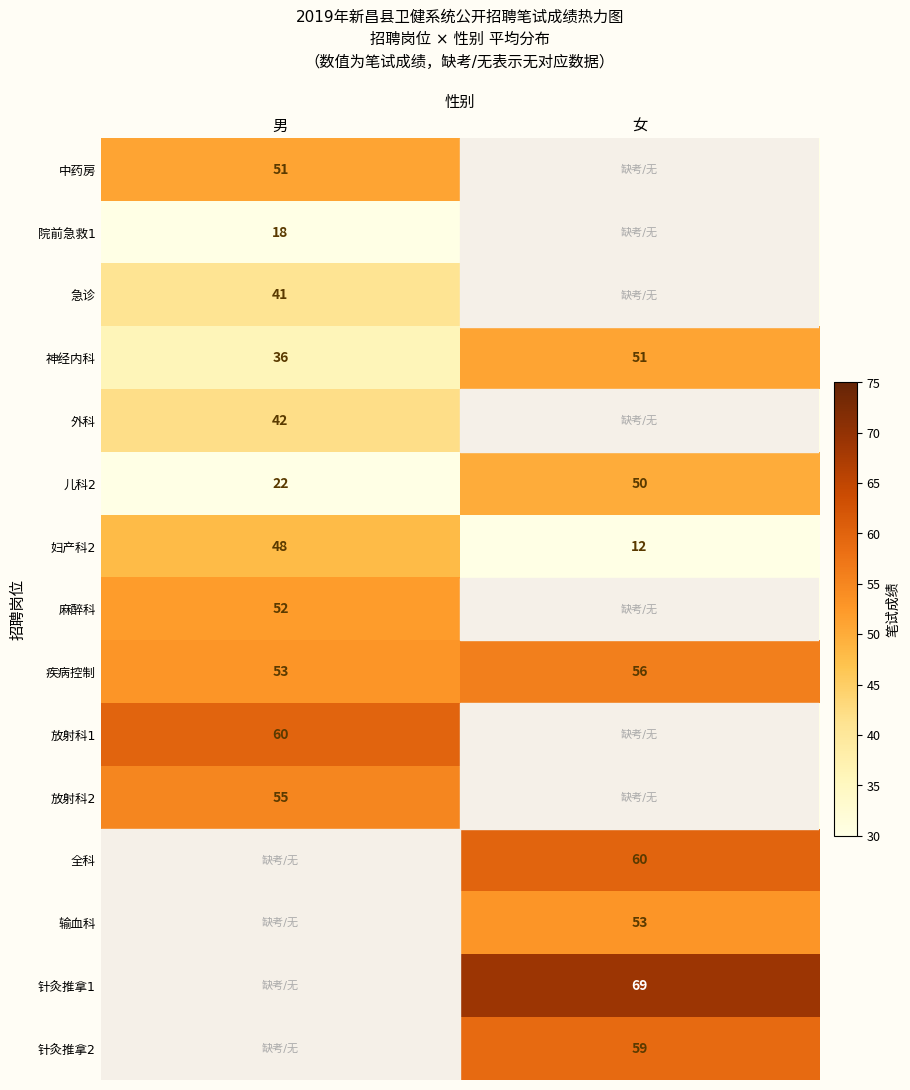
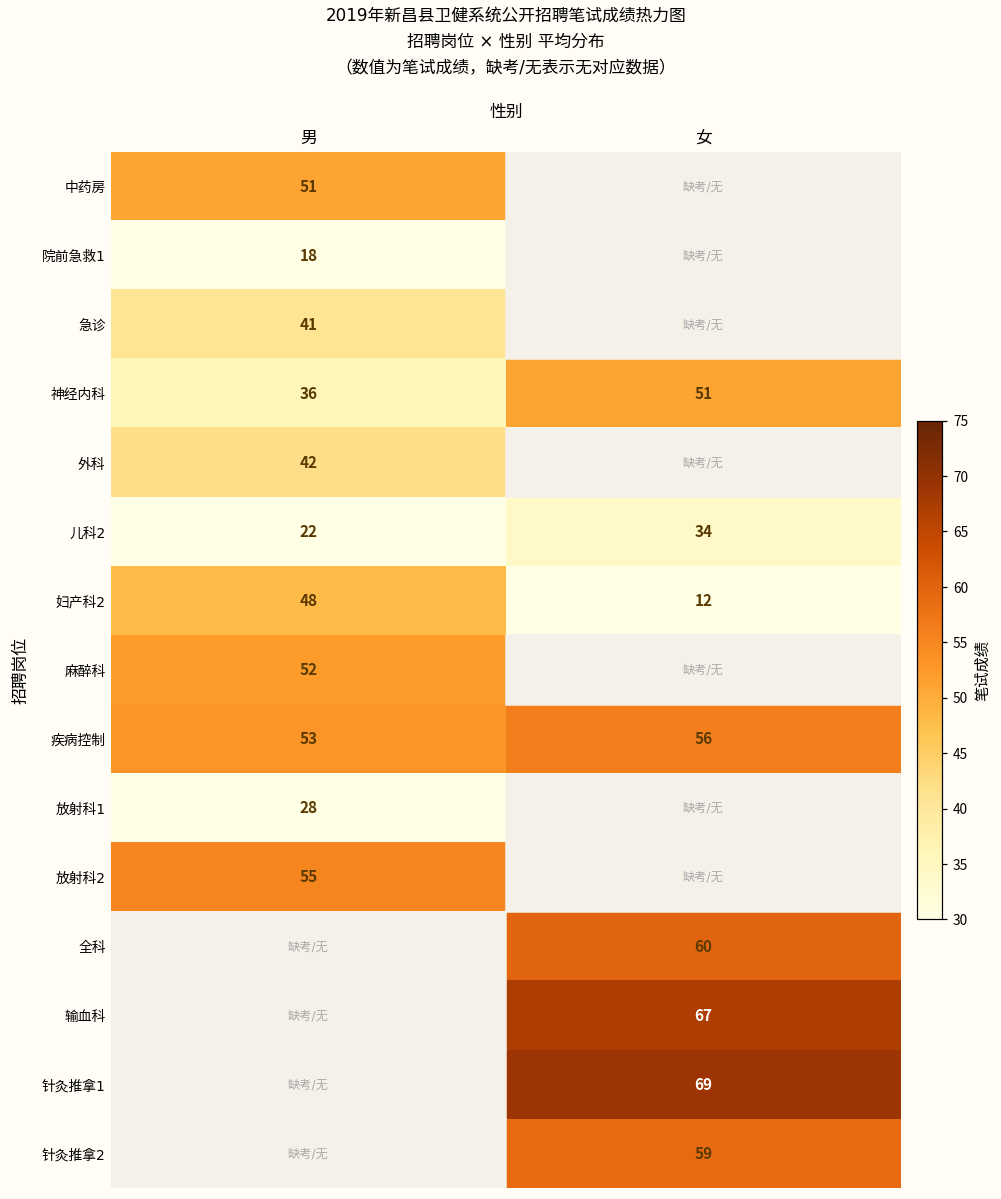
儿科2, 女: 50 -> 34
放射科1, 男: 60 -> 28
输血科, 女: 53 -> 67
